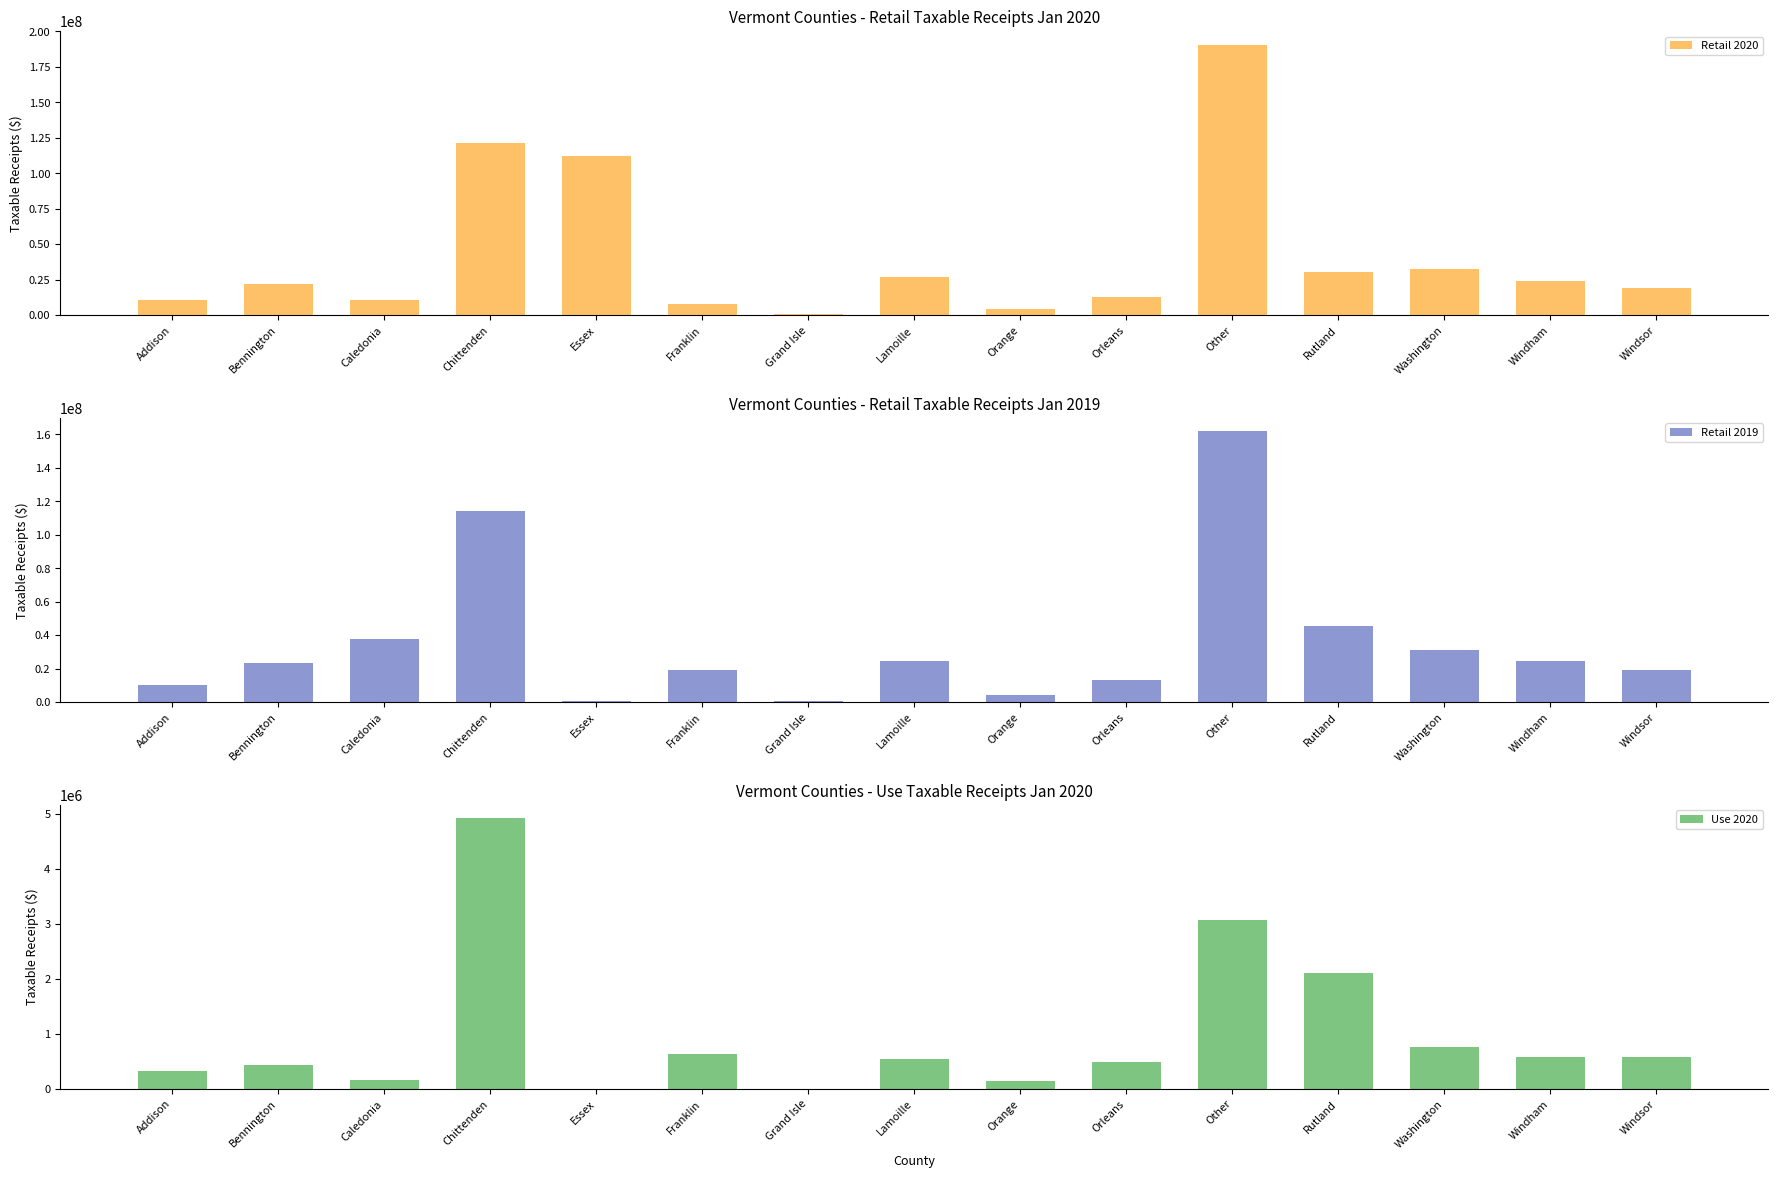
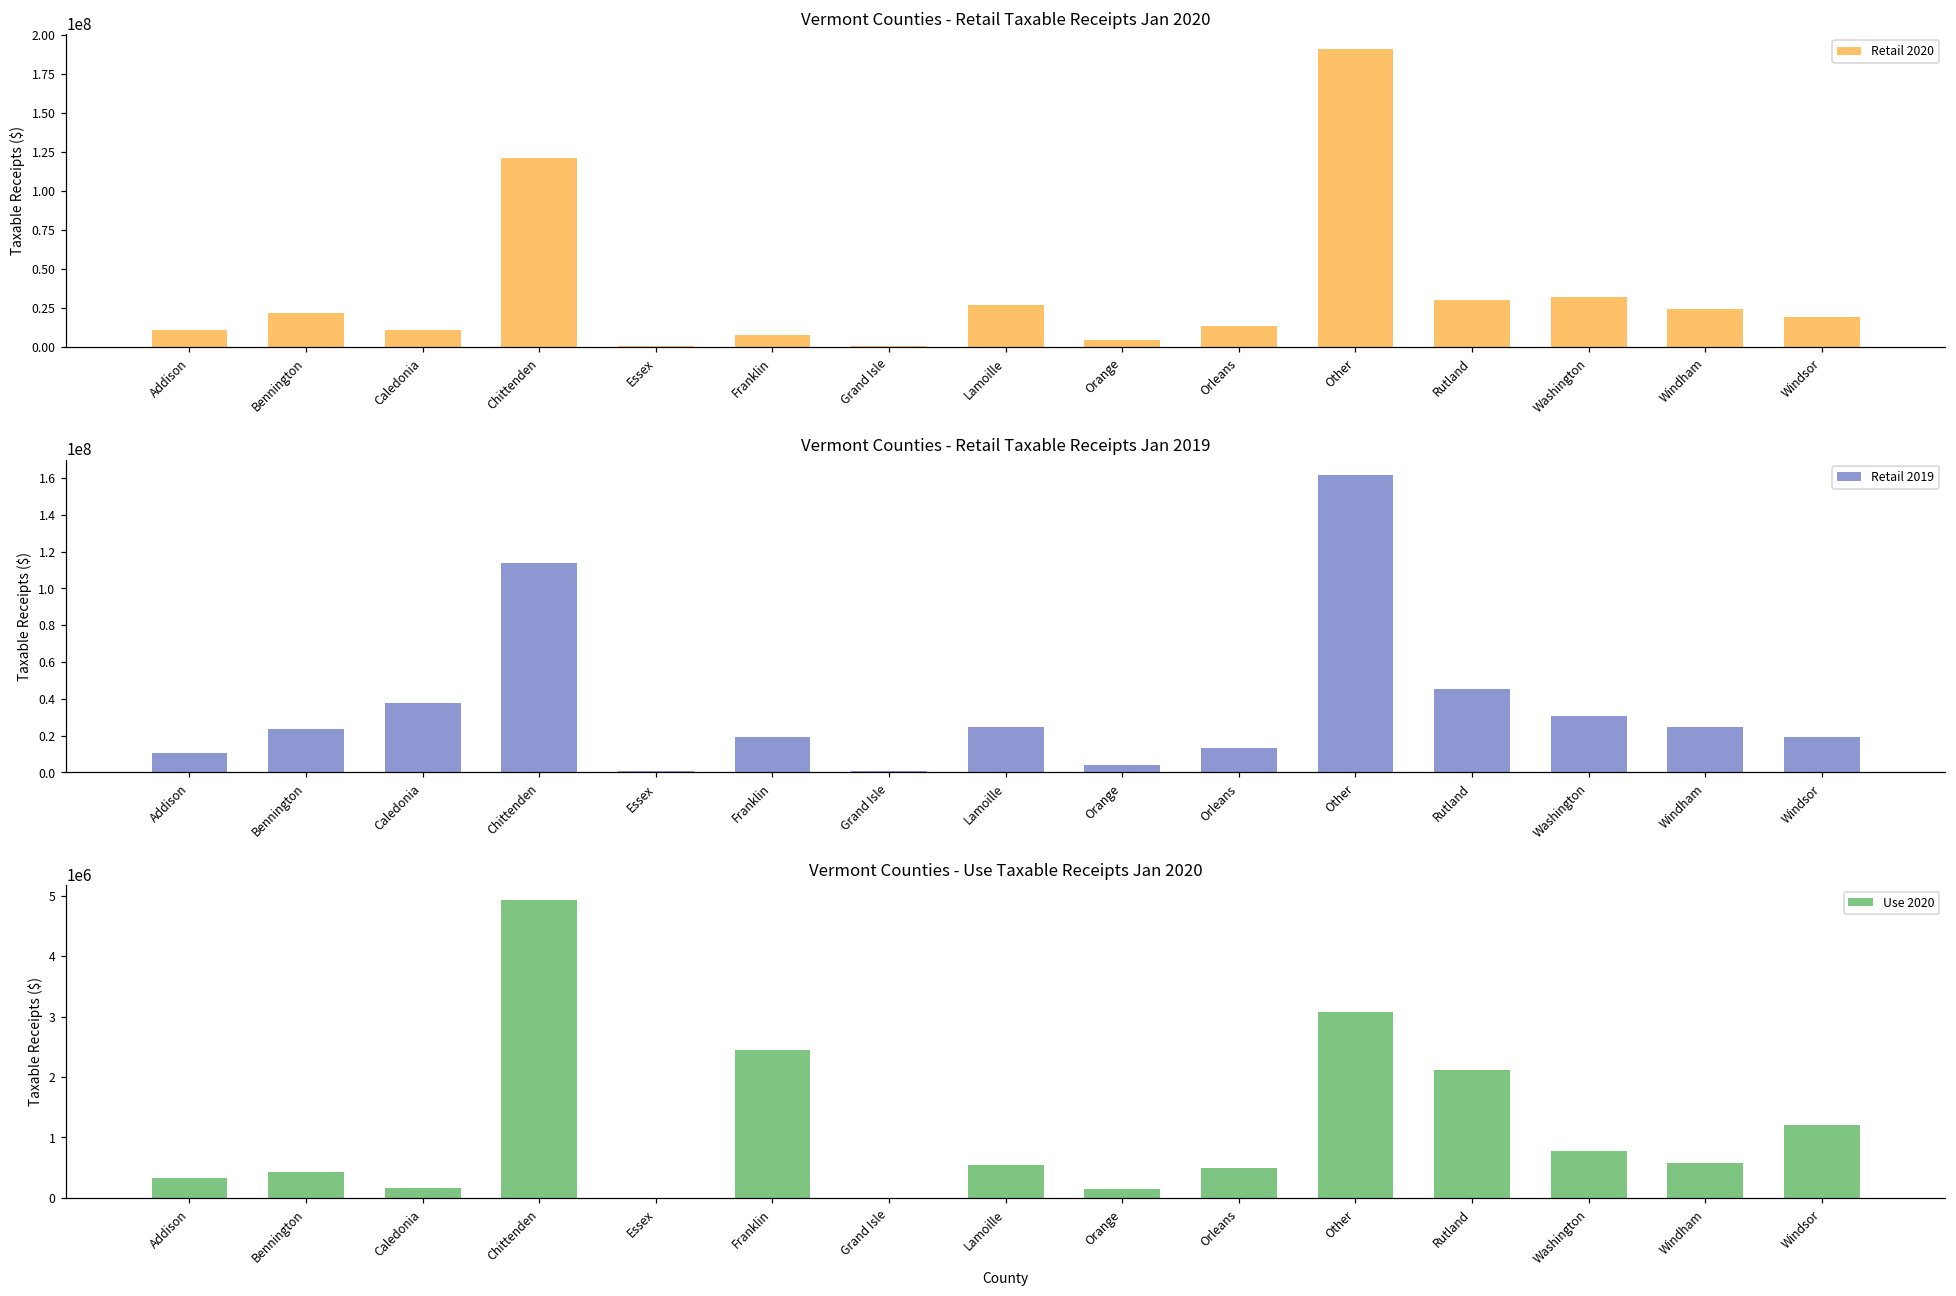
Vermont Counties - Retail Taxable Receipts Jan 2020, Essex: 112000000 -> 0
Vermont Counties - Use Taxable Receipts Jan 2020, Franklin: 600000 -> 2400000
Vermont Counties - Use Taxable Receipts Jan 2020, Windsor: 600000 -> 1200000
